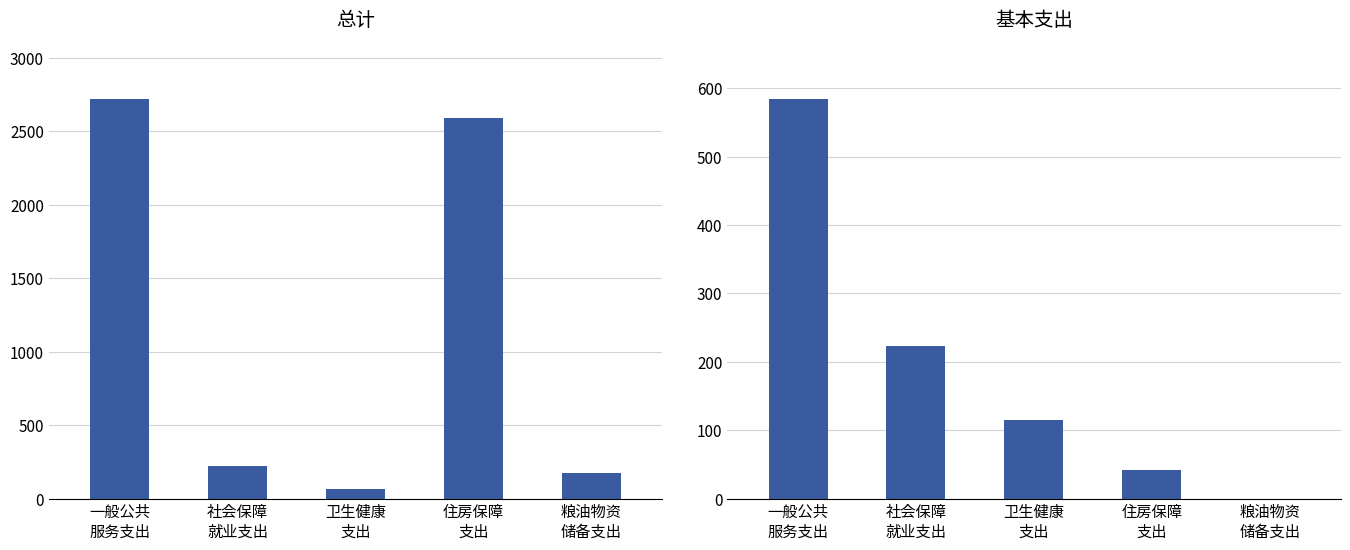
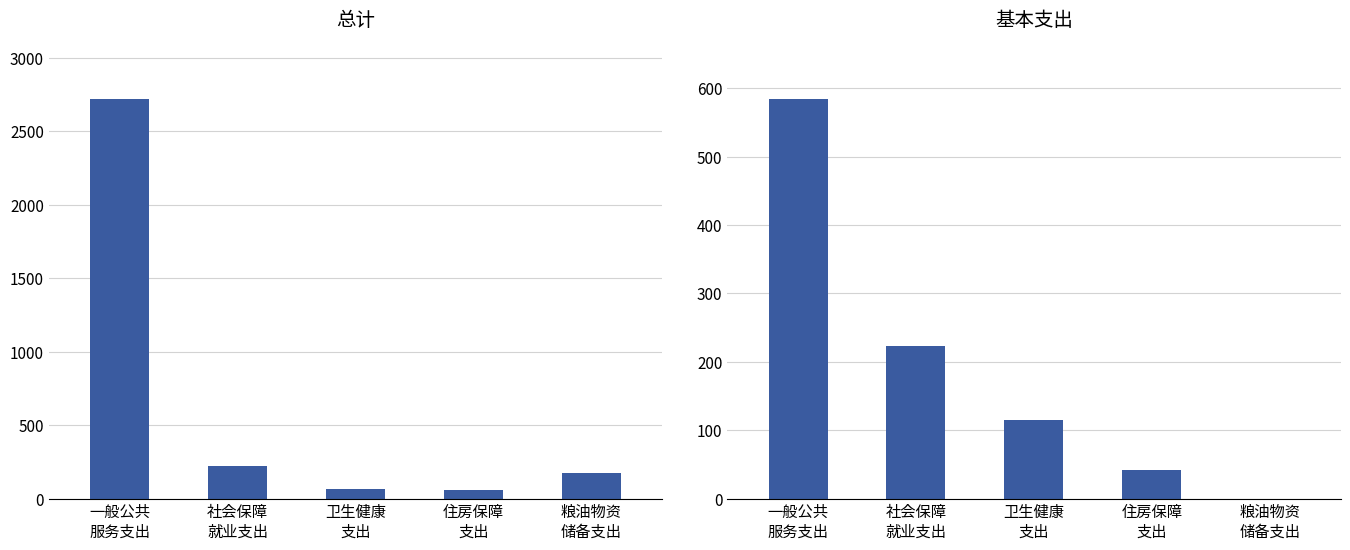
总计, 住房保障 支出: 2590 -> 60
